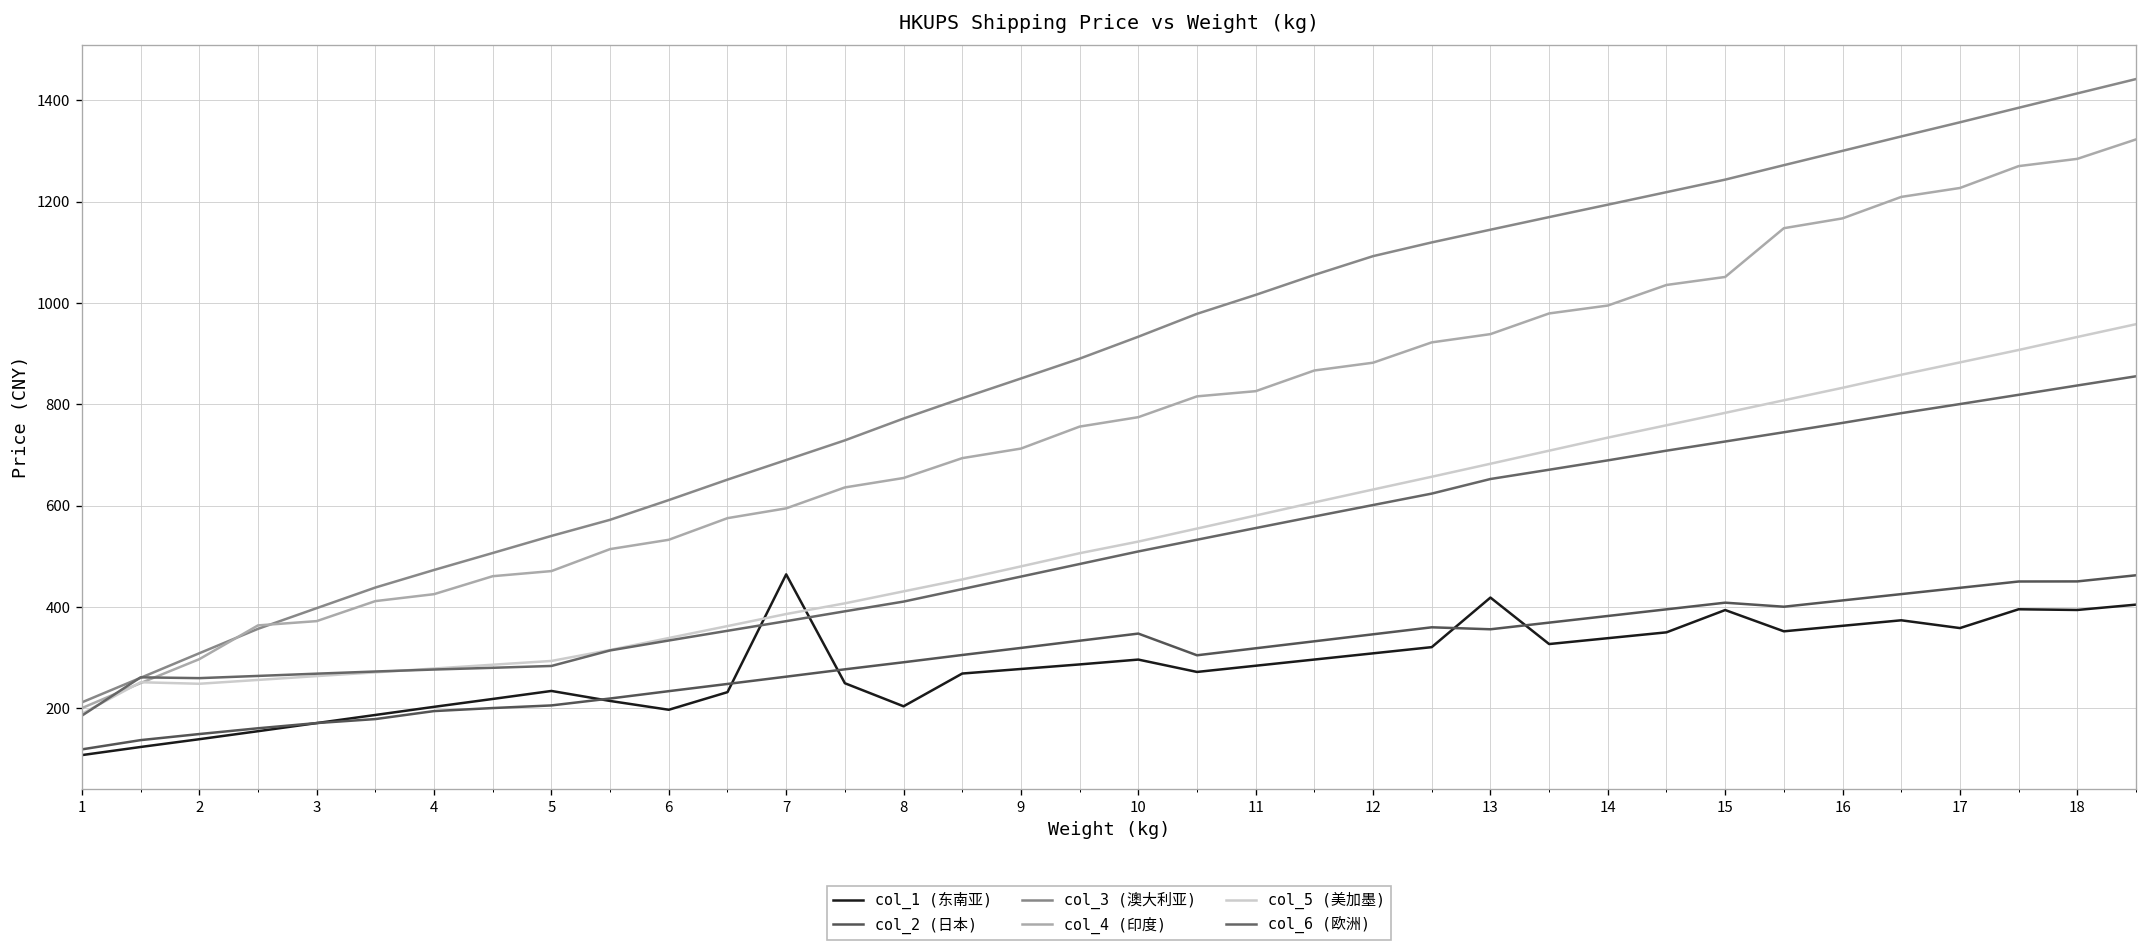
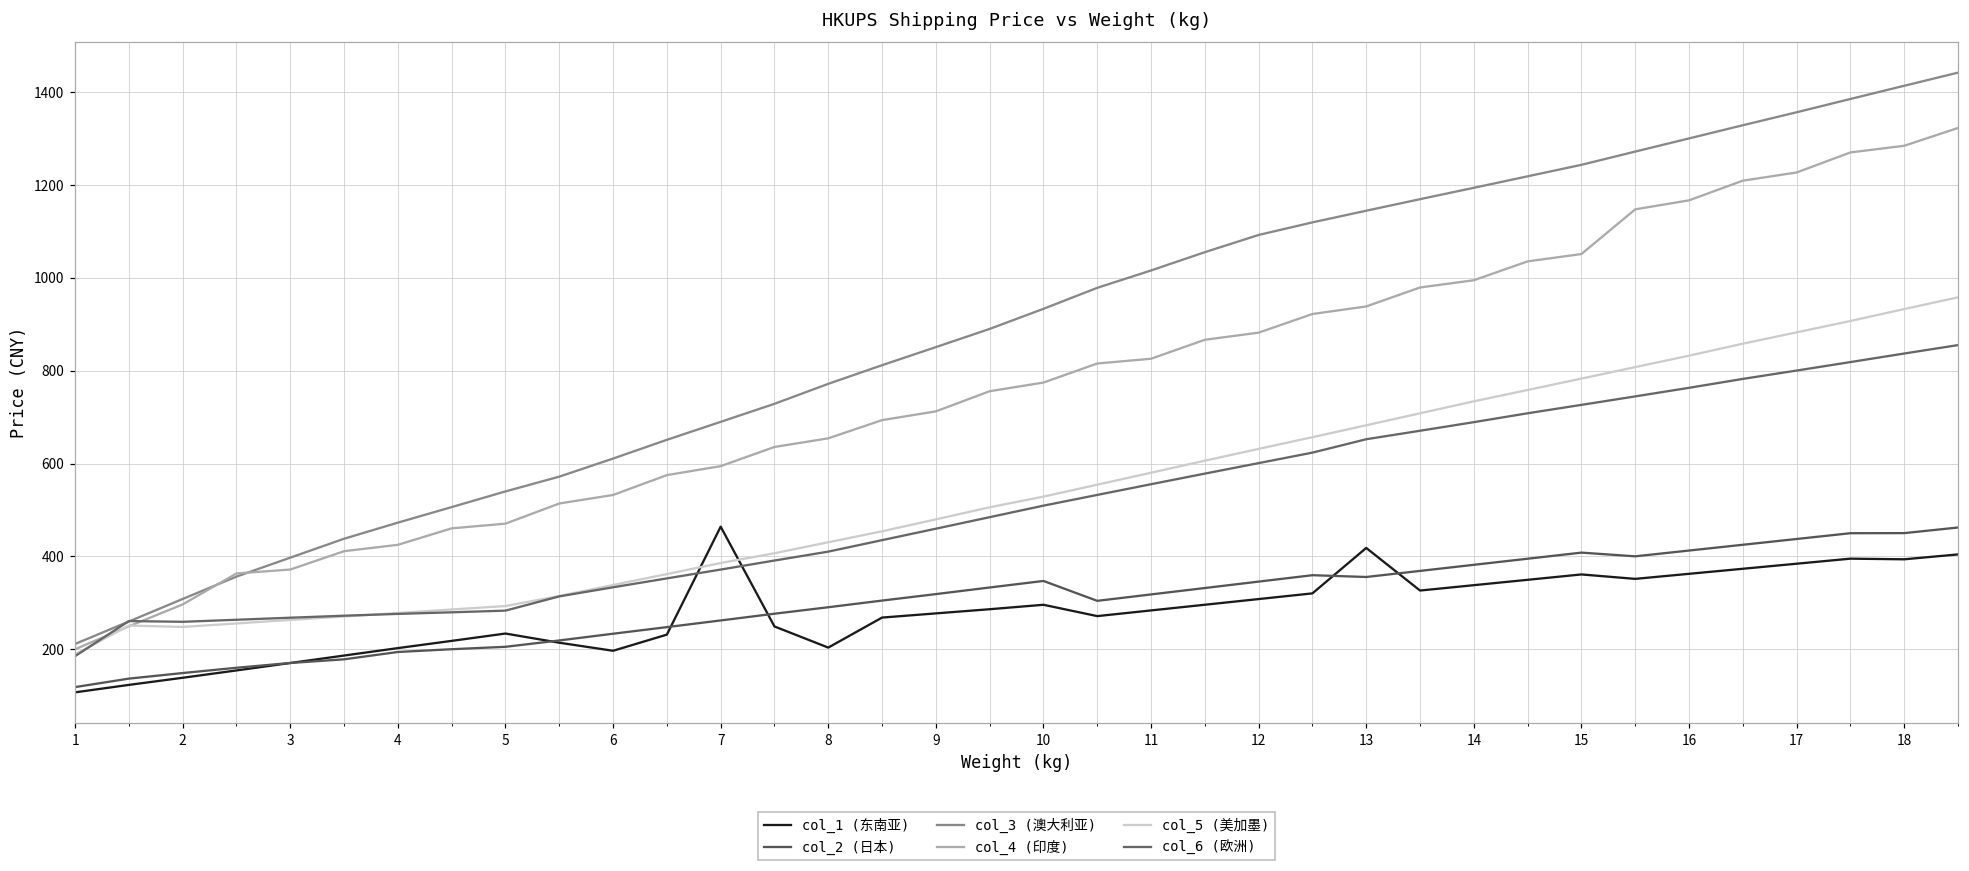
col_1 (东南亚), 15: 390 -> 360
col_1 (东南亚), 17: 360 -> 380
